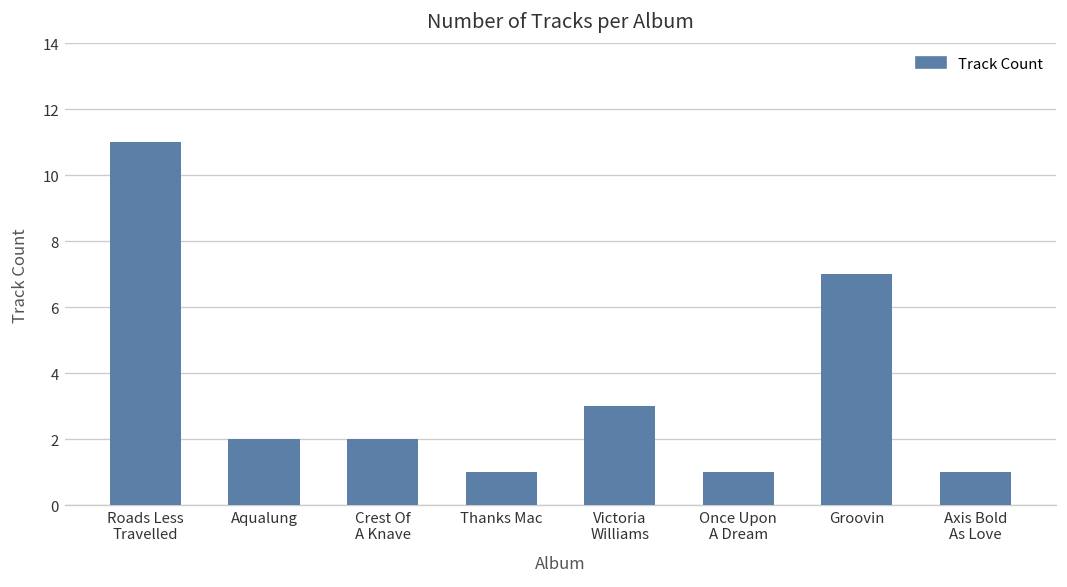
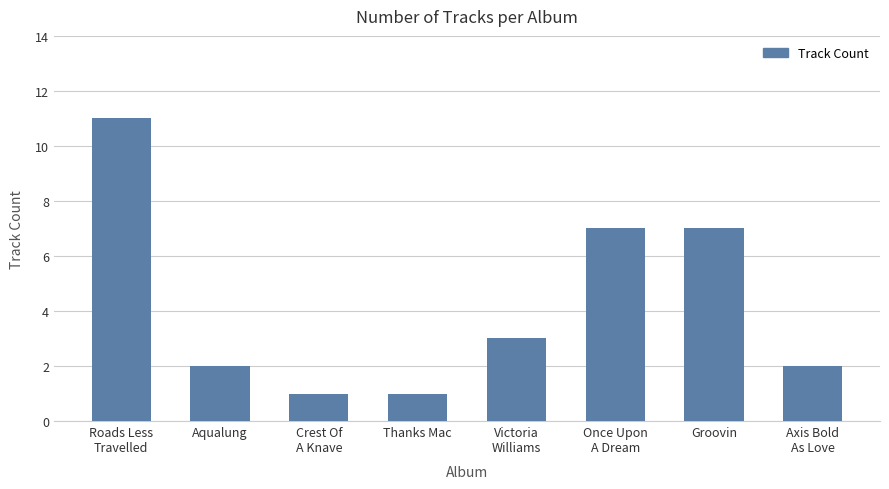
Crest Of A Knave: 2 -> 1
Once Upon A Dream: 1 -> 7
Axis Bold As Love: 1 -> 2
